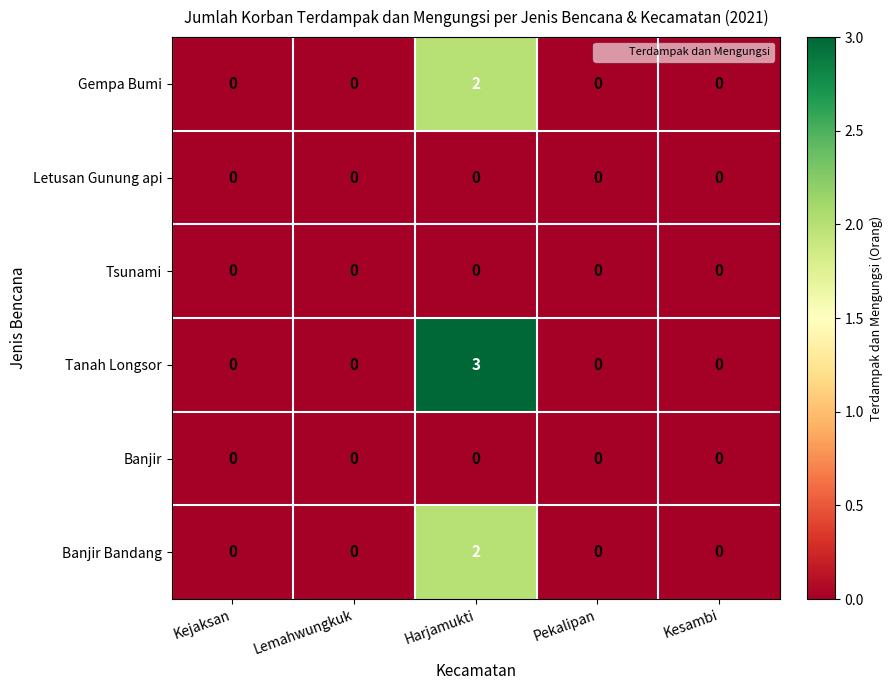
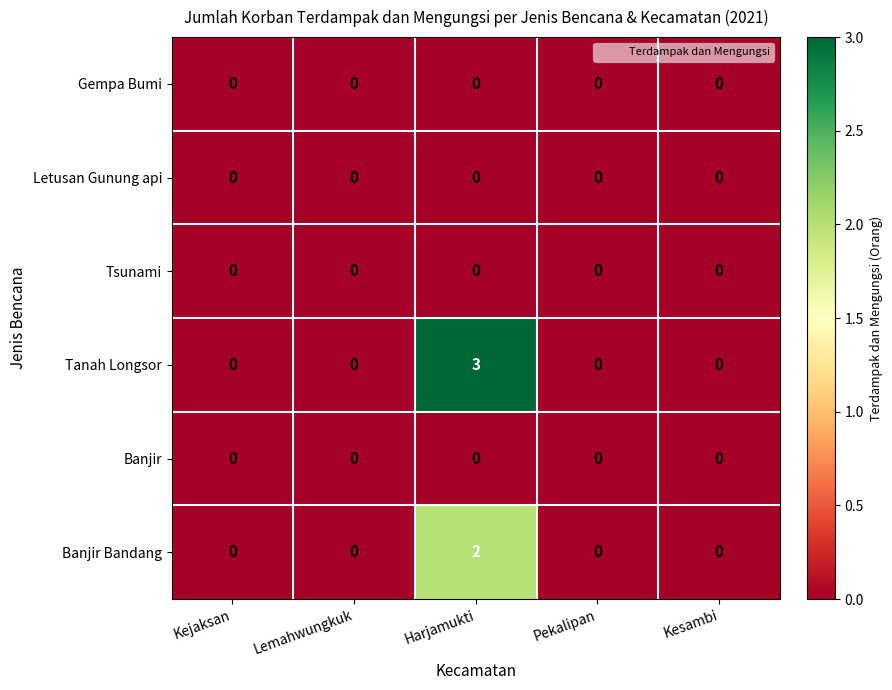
Gempa Bumi, Harjamukti: 2 -> 0
